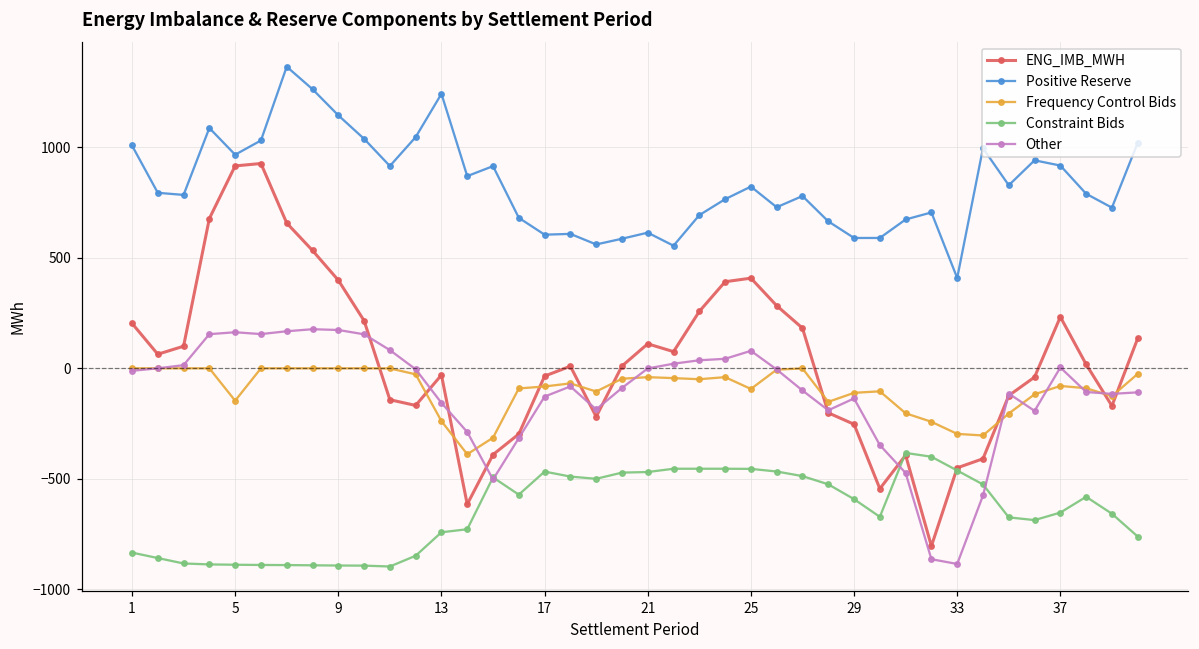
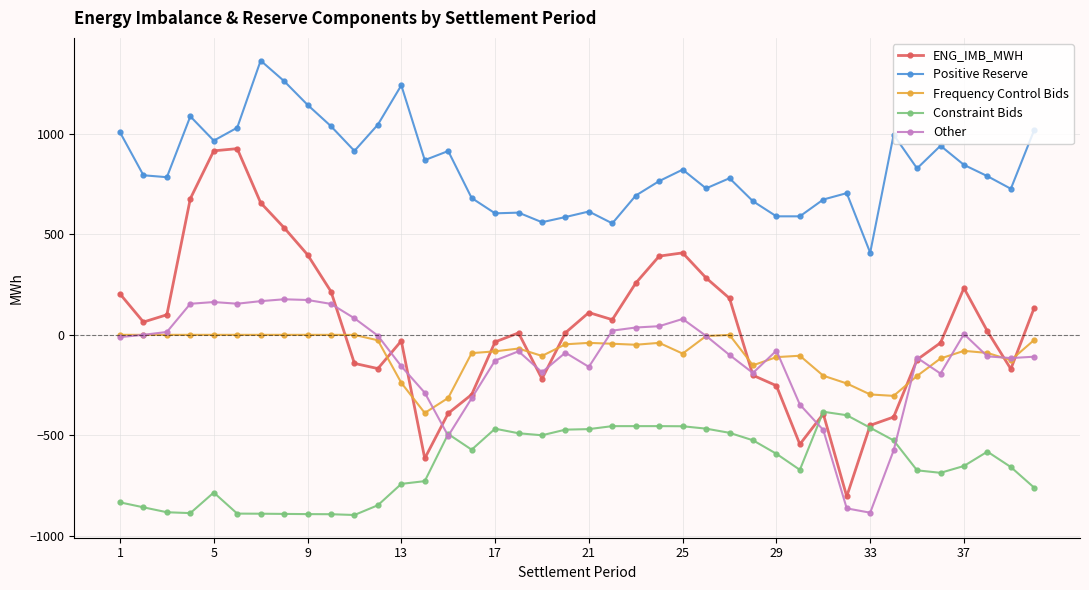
Frequency Control Bids, 5: -150 -> 0
Constraint Bids, 5: -890 -> -790
Other, 21: 0 -> -160
Other, 29: -140 -> -80
Positive Reserve, 37: 920 -> 850
